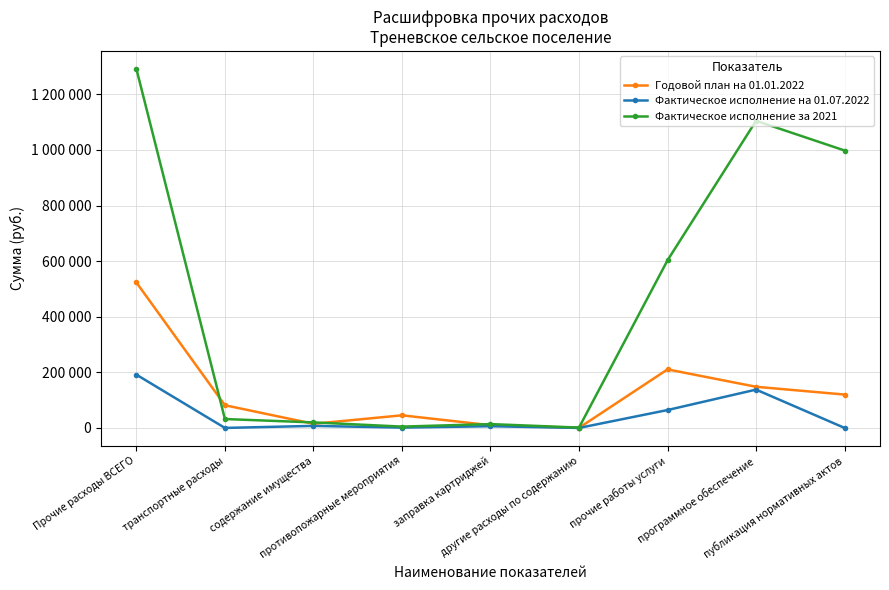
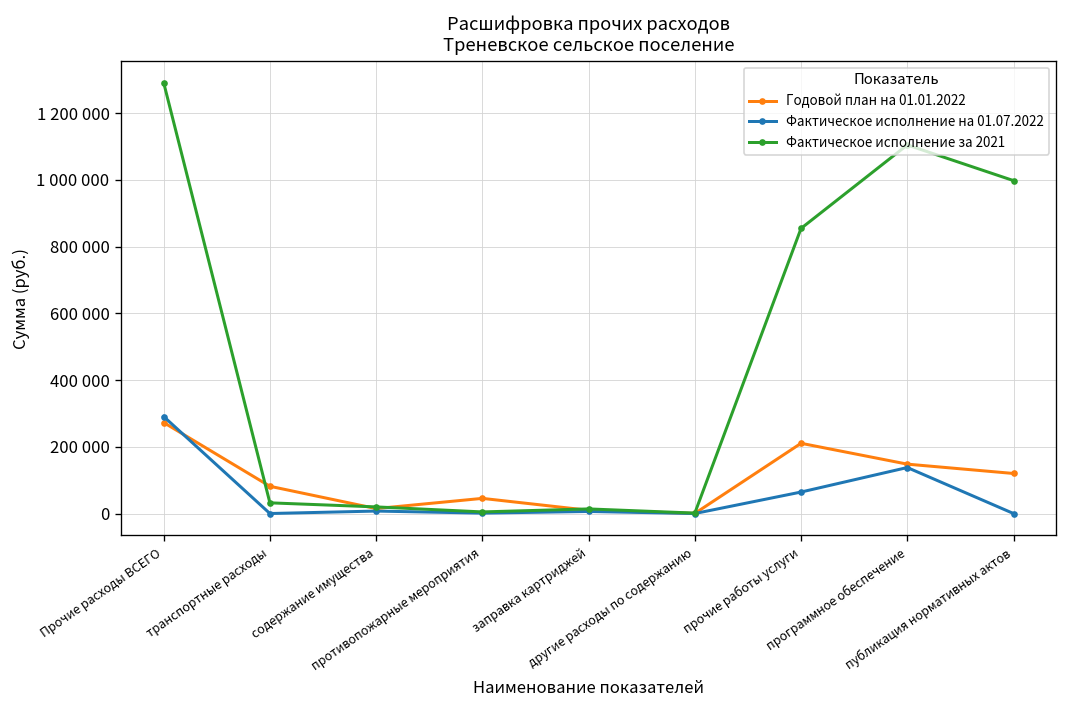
Годовой план на 01.01.2022, Прочие расходы ВСЕГО: 520000 -> 270000
Фактическое исполнение на 01.07.2022, Прочие расходы ВСЕГО: 190000 -> 290000
Фактическое исполнение за 2021, прочие работы услуги: 600000 -> 850000
